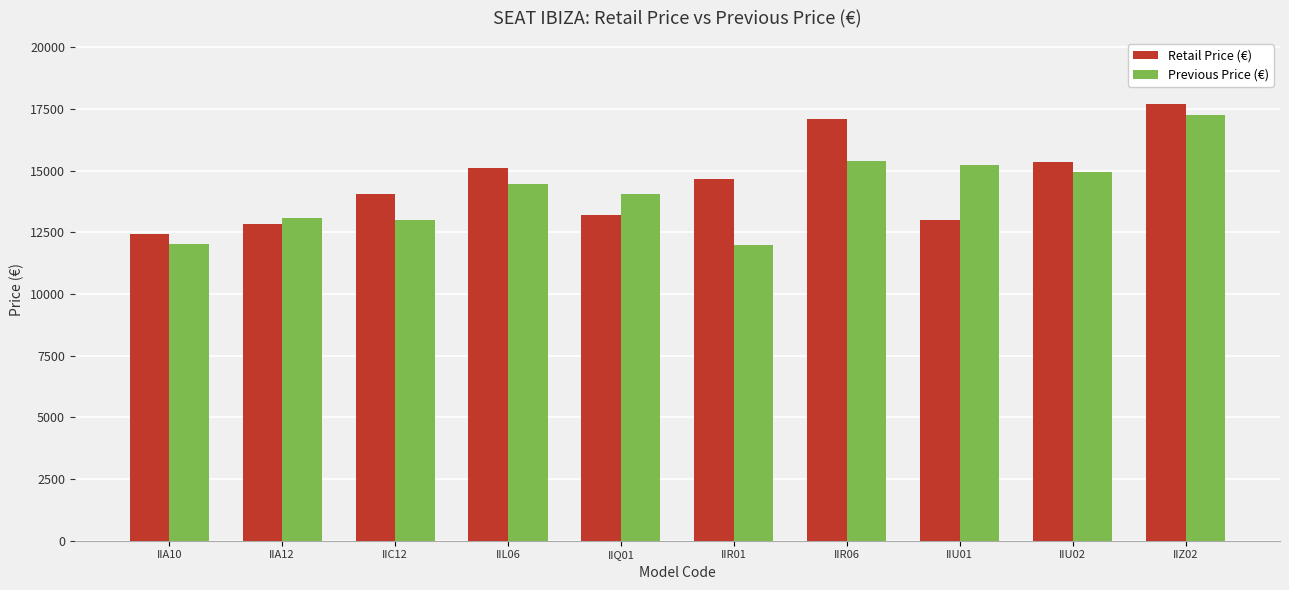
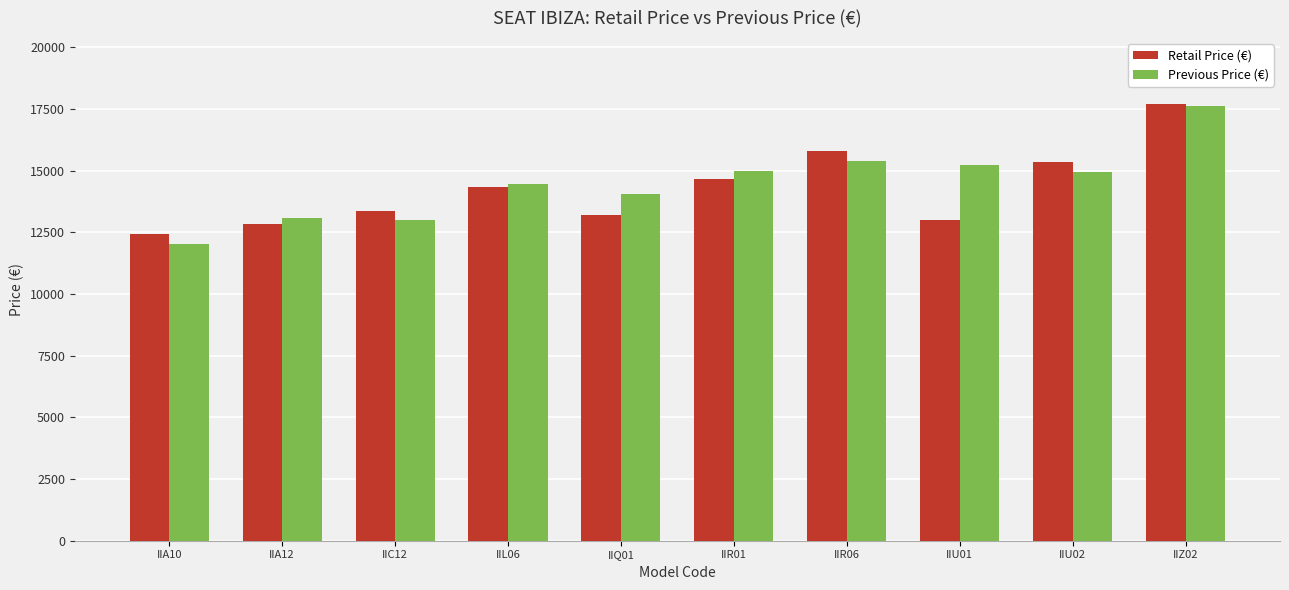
Retail Price (€), IIC12: 14000 -> 13400
Retail Price (€), IIL06: 15100 -> 14300
Previous Price (€), IIR01: 12000 -> 15000
Retail Price (€), IIR06: 17100 -> 15800
Previous Price (€), IIZ02: 17300 -> 17600
